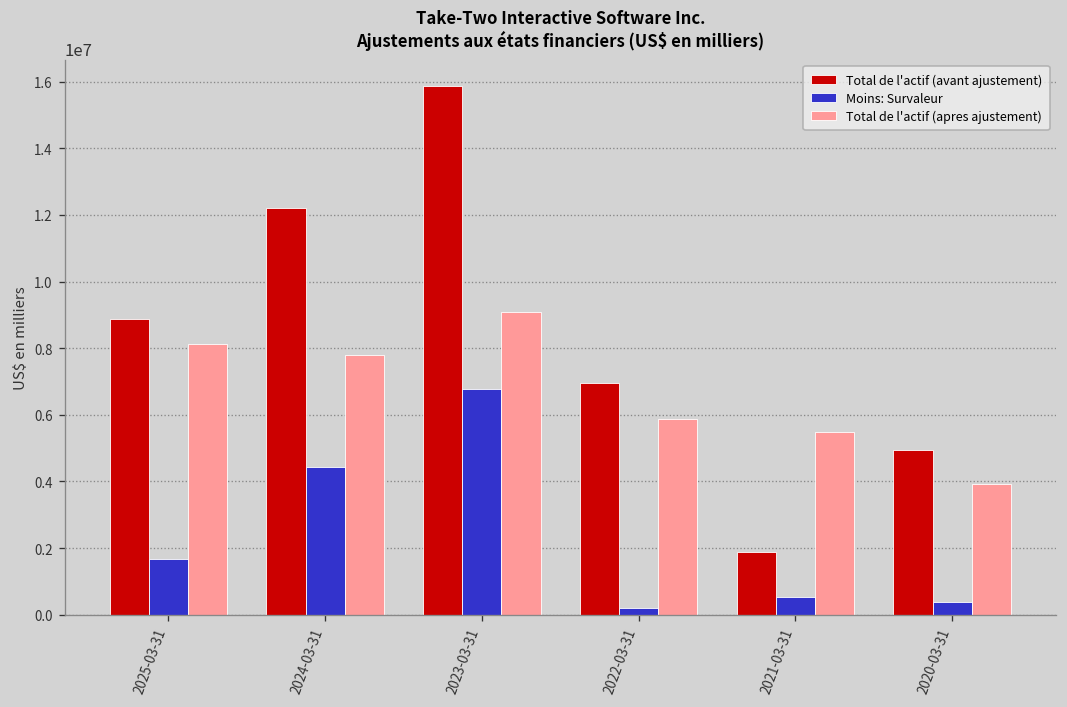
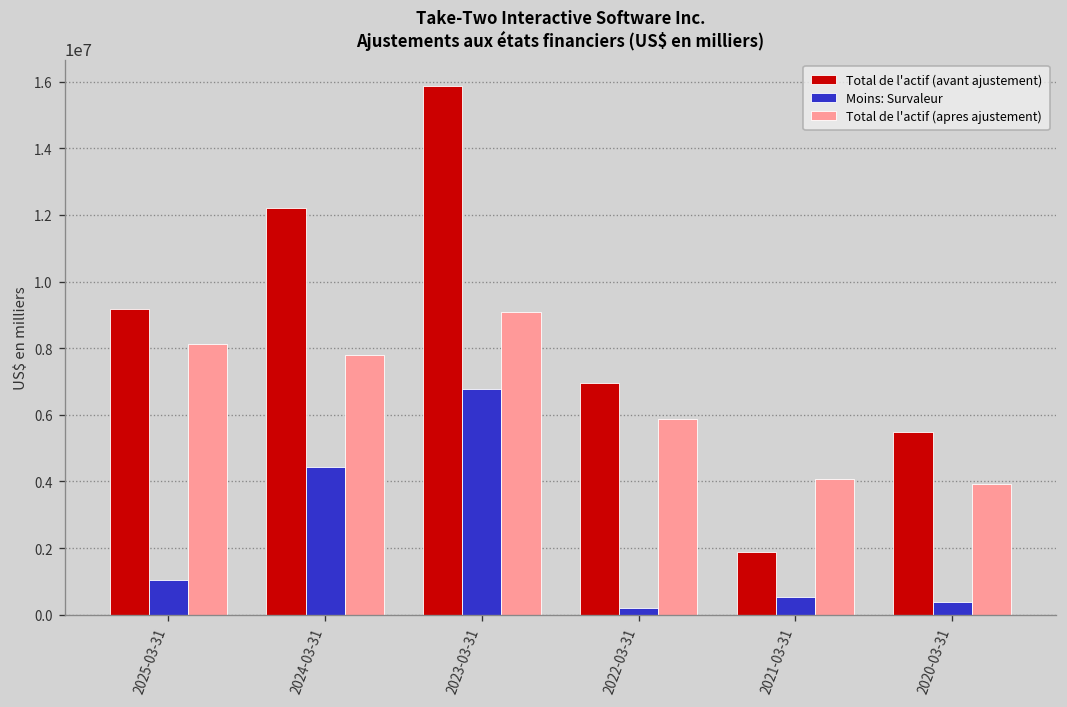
Total de l'actif (avant ajustement), 2025-03-31: 8900000 -> 9200000
Moins: Survaleur, 2025-03-31: 1700000 -> 1100000
Total de l'actif (apres ajustement), 2021-03-31: 5500000 -> 4100000
Total de l'actif (avant ajustement), 2020-03-31: 4900000 -> 5500000
